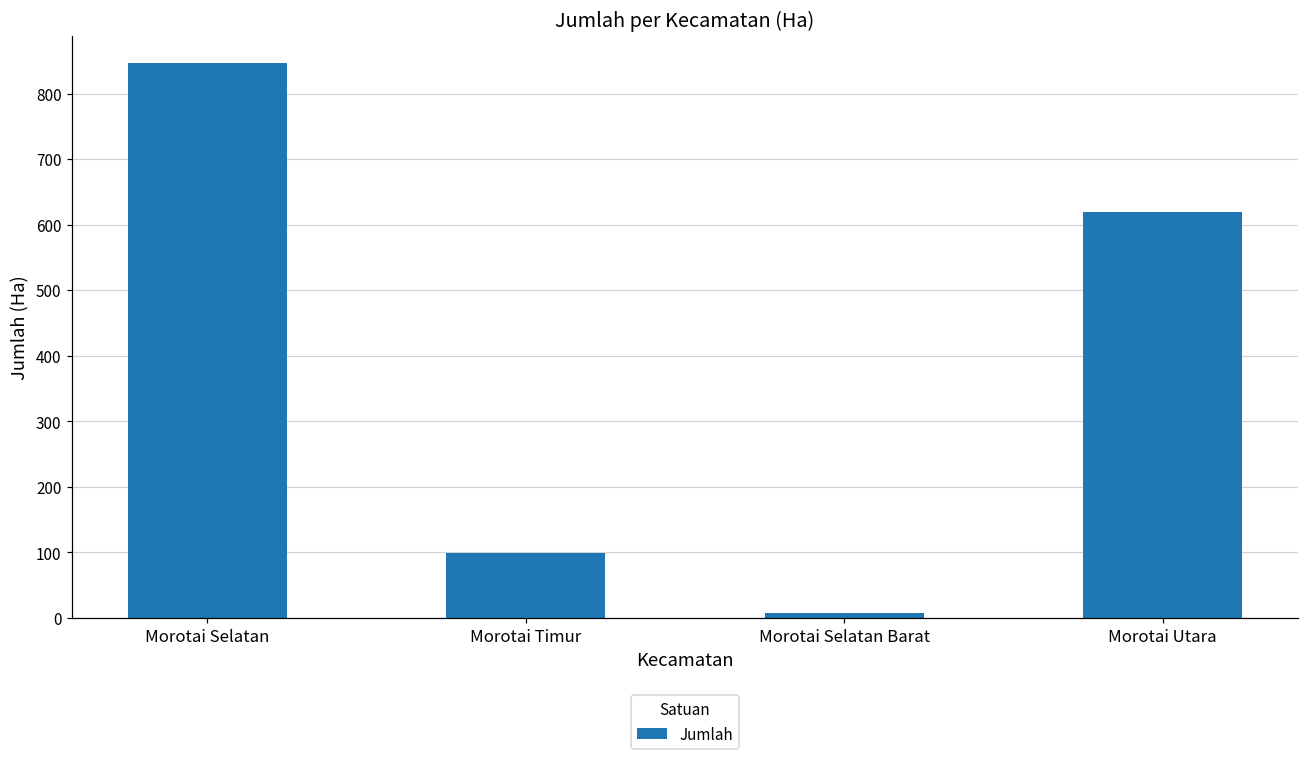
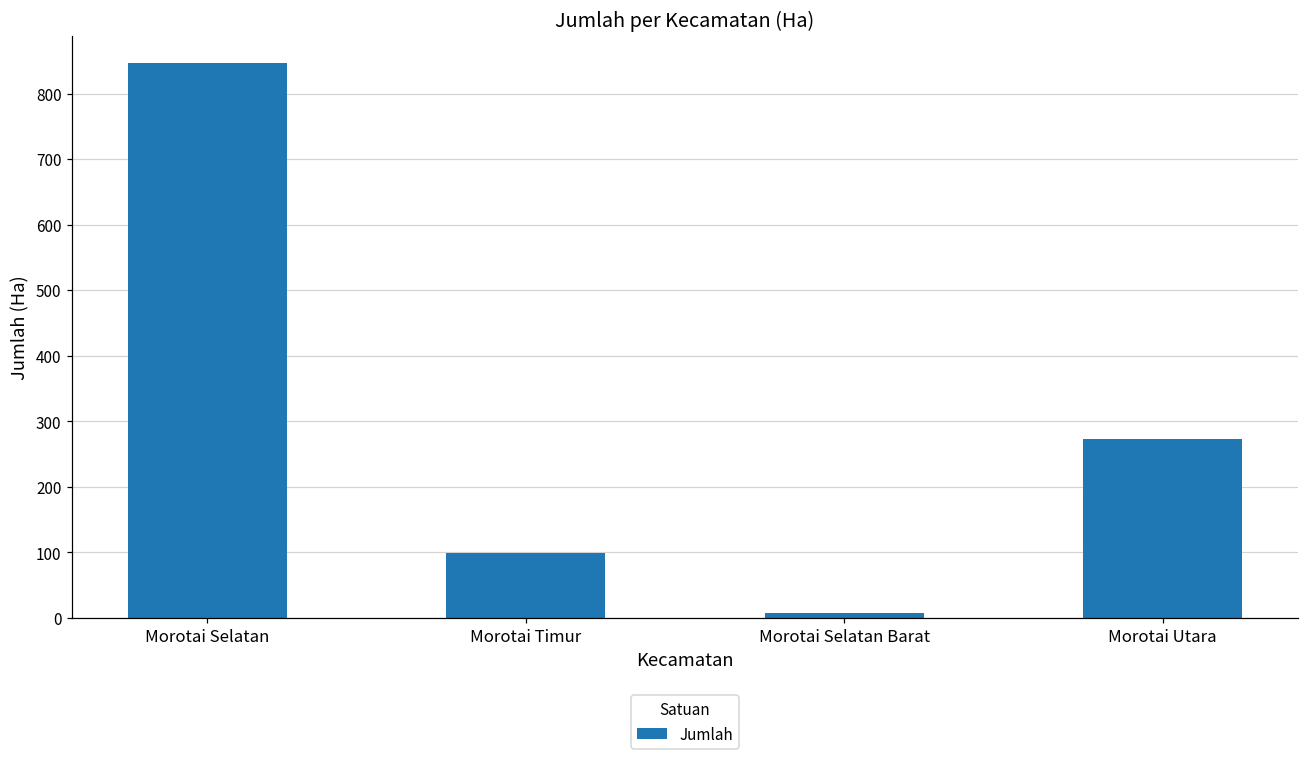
Morotai Utara: 620 -> 270
